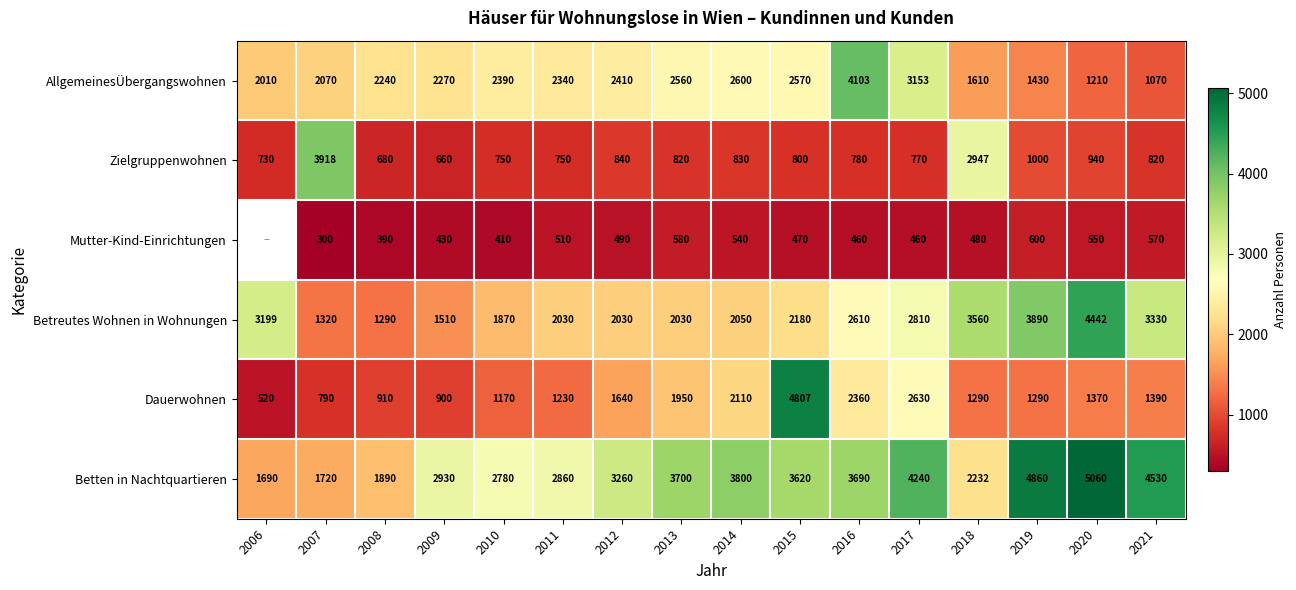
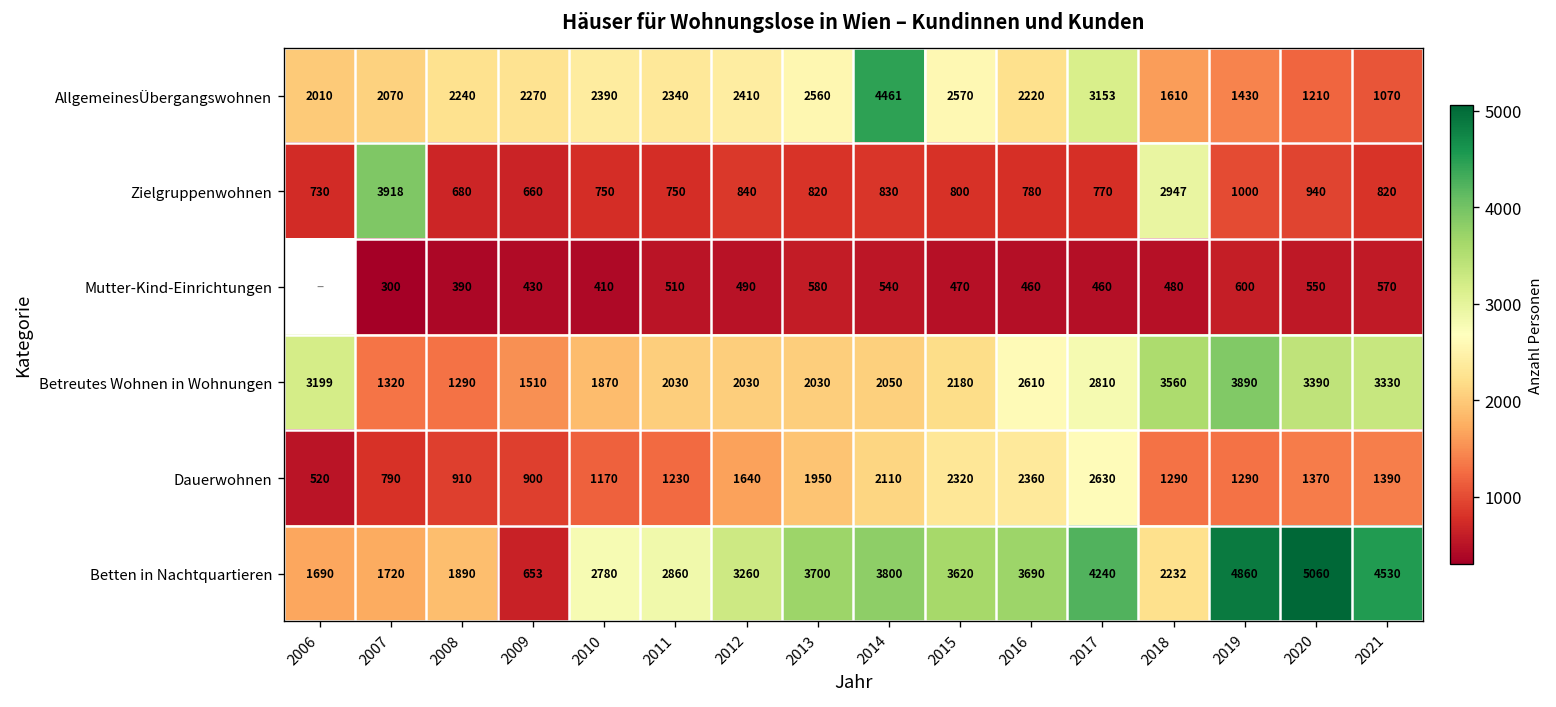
AllgemeinesÜbergangswohnen, 2014: 2600 -> 4461
AllgemeinesÜbergangswohnen, 2016: 4103 -> 2220
Betreutes Wohnen in Wohnungen, 2020: 4442 -> 3390
Dauerwohnen, 2015: 4807 -> 2320
Betten in Nachtquartieren, 2009: 2930 -> 653
